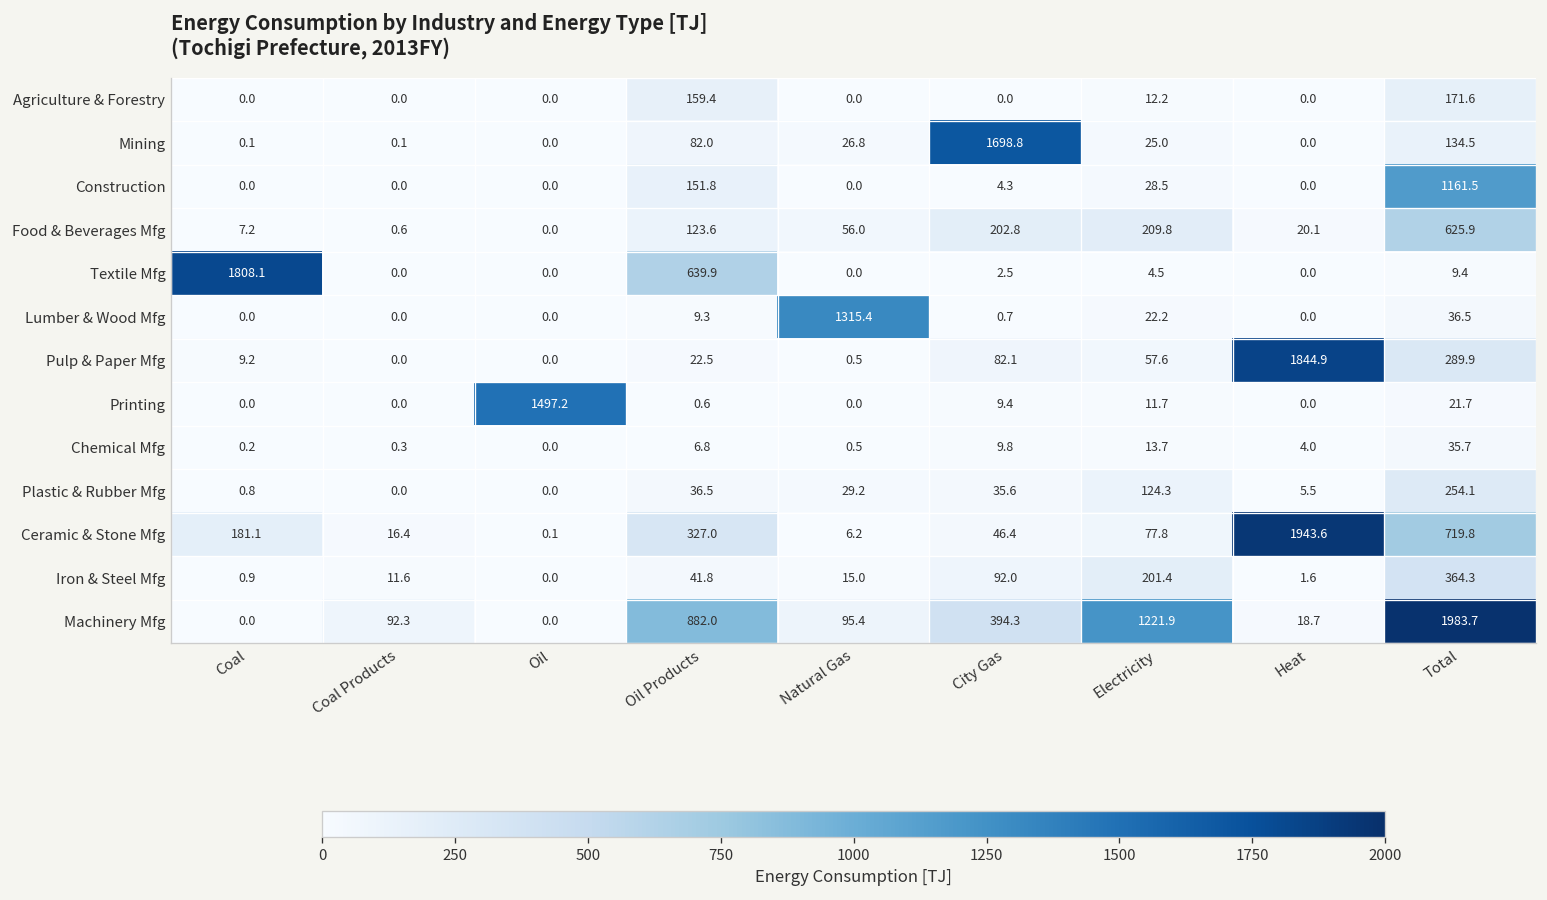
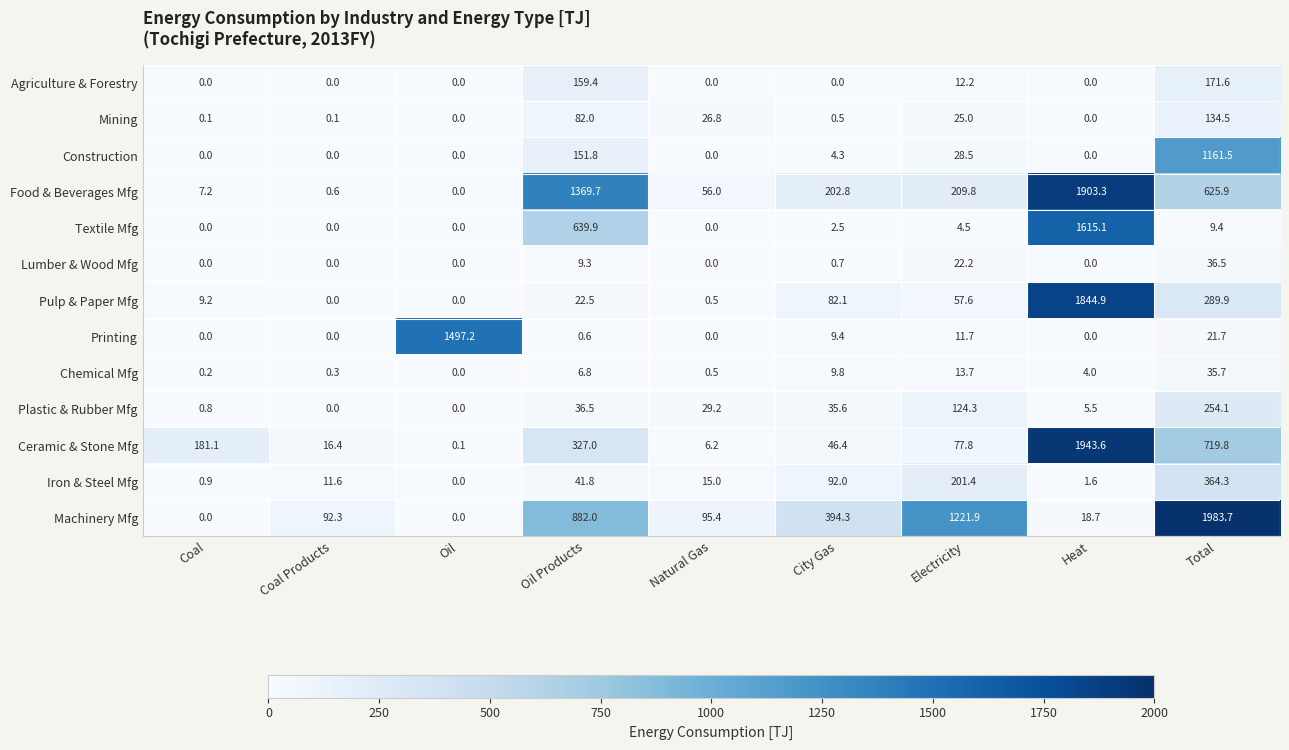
Mining, City Gas: 1698.8 -> 0.5
Food & Beverages Mfg, Oil Products: 123.6 -> 1369.7
Food & Beverages Mfg, Heat: 20.1 -> 1903.3
Textile Mfg, Coal: 1808.1 -> 0.0
Textile Mfg, Heat: 0.0 -> 1615.1
Lumber & Wood Mfg, Natural Gas: 1315.4 -> 0.0
